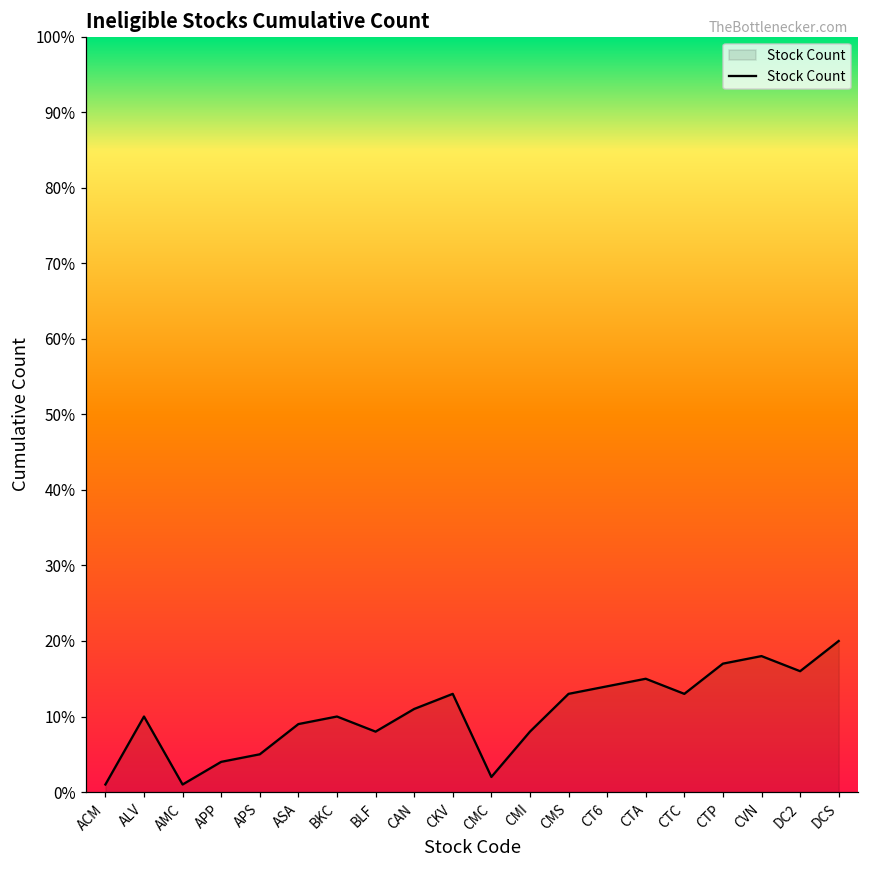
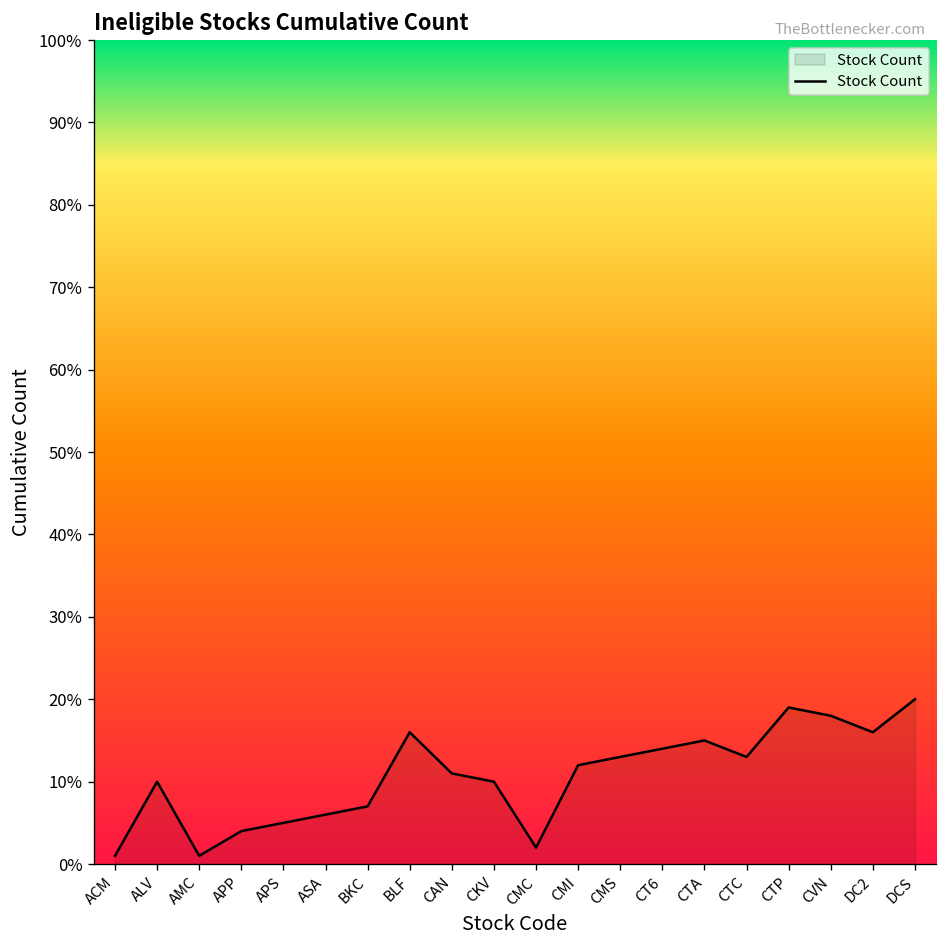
ASA: 9% -> 6%
BKC: 10% -> 7%
BLF: 8% -> 16%
CKV: 13% -> 10%
CMI: 8% -> 12%
CTP: 17% -> 19%
